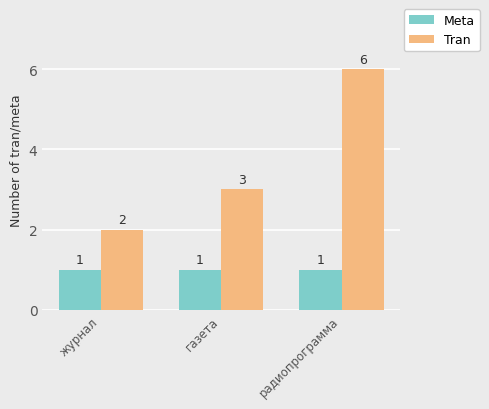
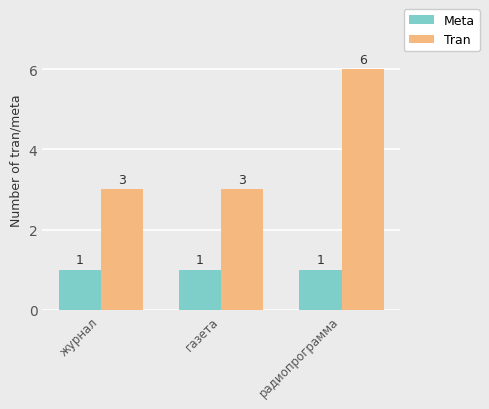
Tran, журнал: 2 -> 3
